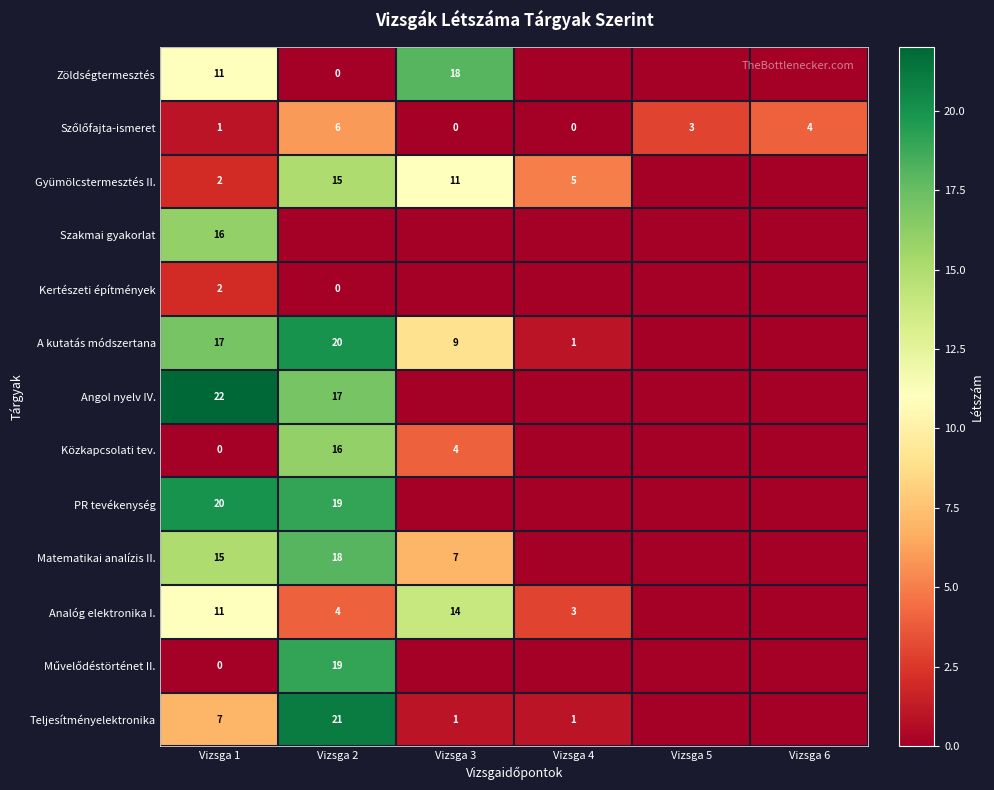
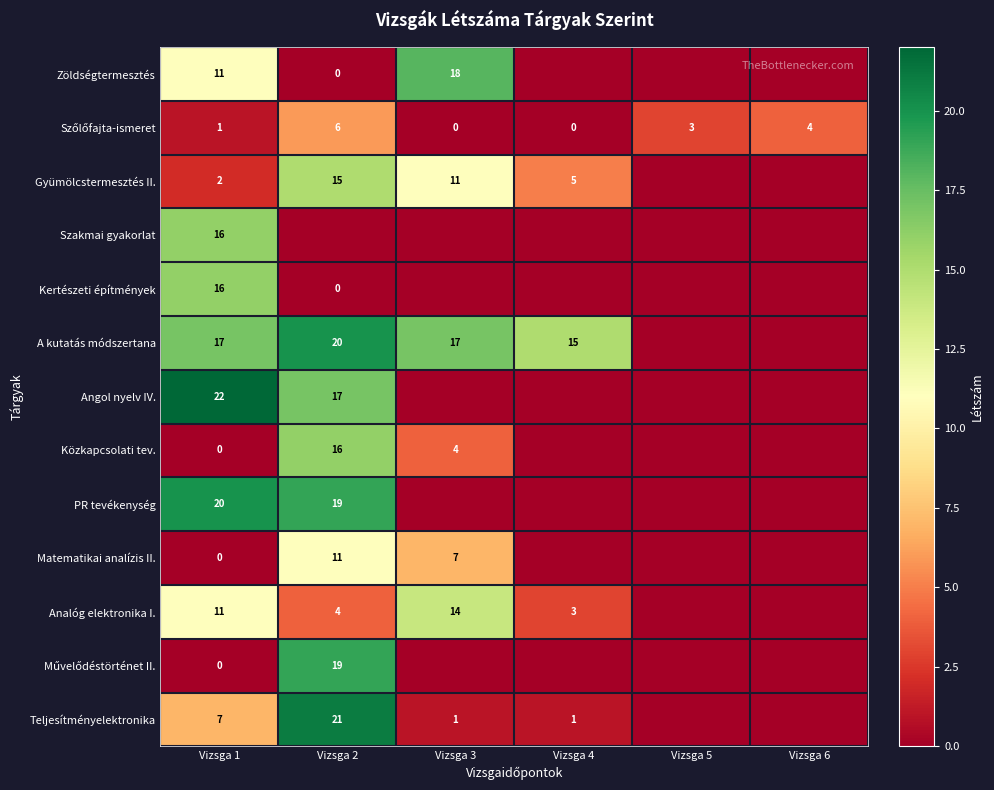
Kertészeti építmények, Vizsga 1: 2 -> 16
A kutatás módszertana, Vizsga 3: 9 -> 17
A kutatás módszertana, Vizsga 4: 1 -> 15
Matematikai analízis II., Vizsga 1: 15 -> 0
Matematikai analízis II., Vizsga 2: 18 -> 11
